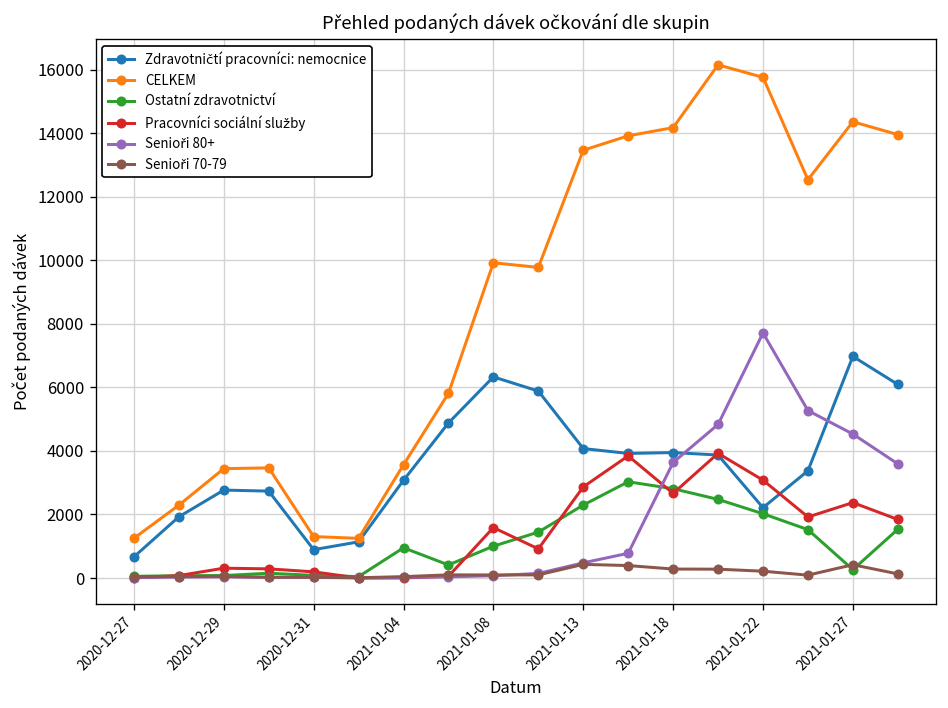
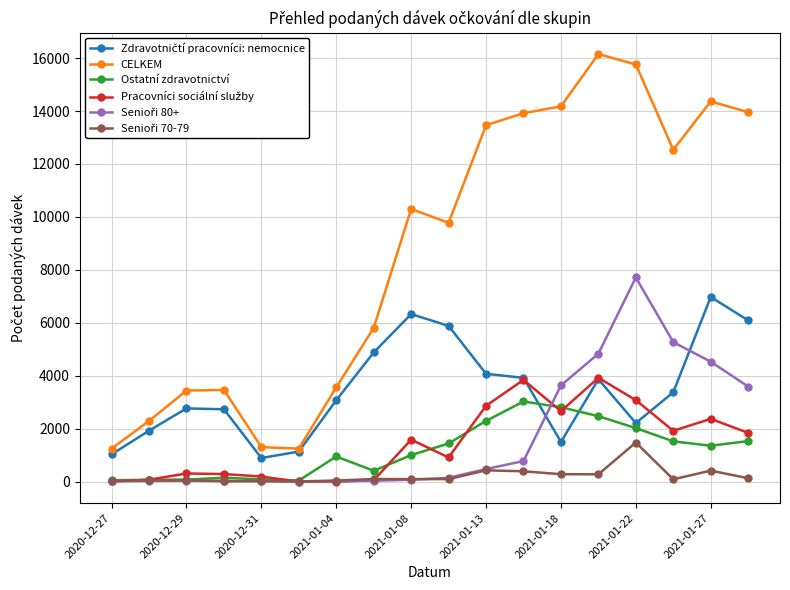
Zdravotničtí pracovníci: nemocnice, 2020-12-27: 700 -> 1000
CELKEM, 2021-01-08: 9900 -> 10300
Zdravotničtí pracovníci: nemocnice, 2021-01-18: 3900 -> 1500
Senioři 70-79, 2021-01-22: 200 -> 1500
Ostatní zdravotnictví, 2021-01-27: 300 -> 1400
